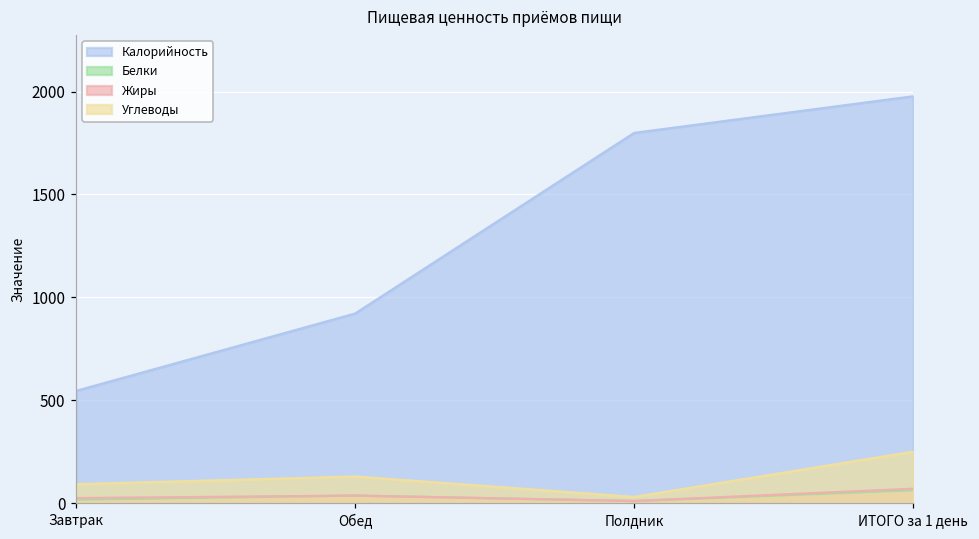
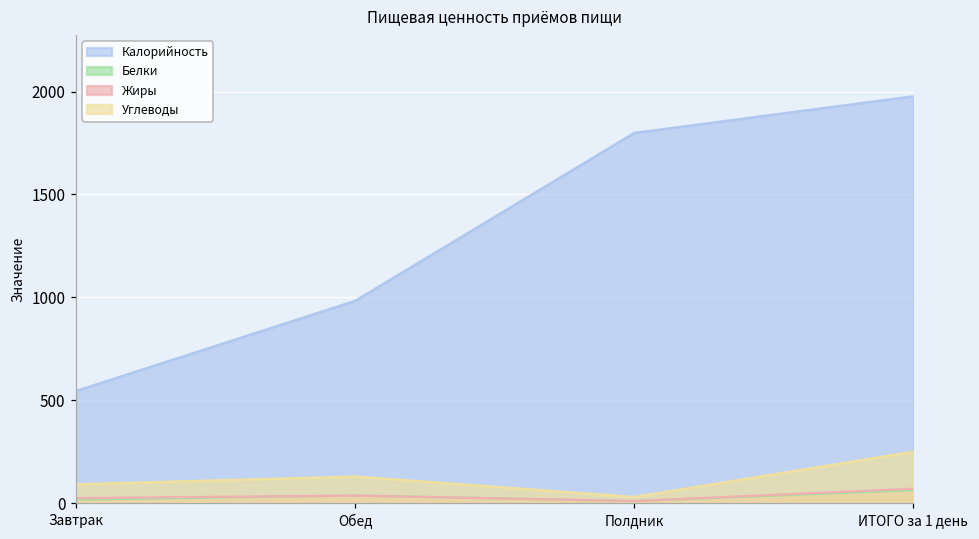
Калорийность, Обед: 920 -> 980
